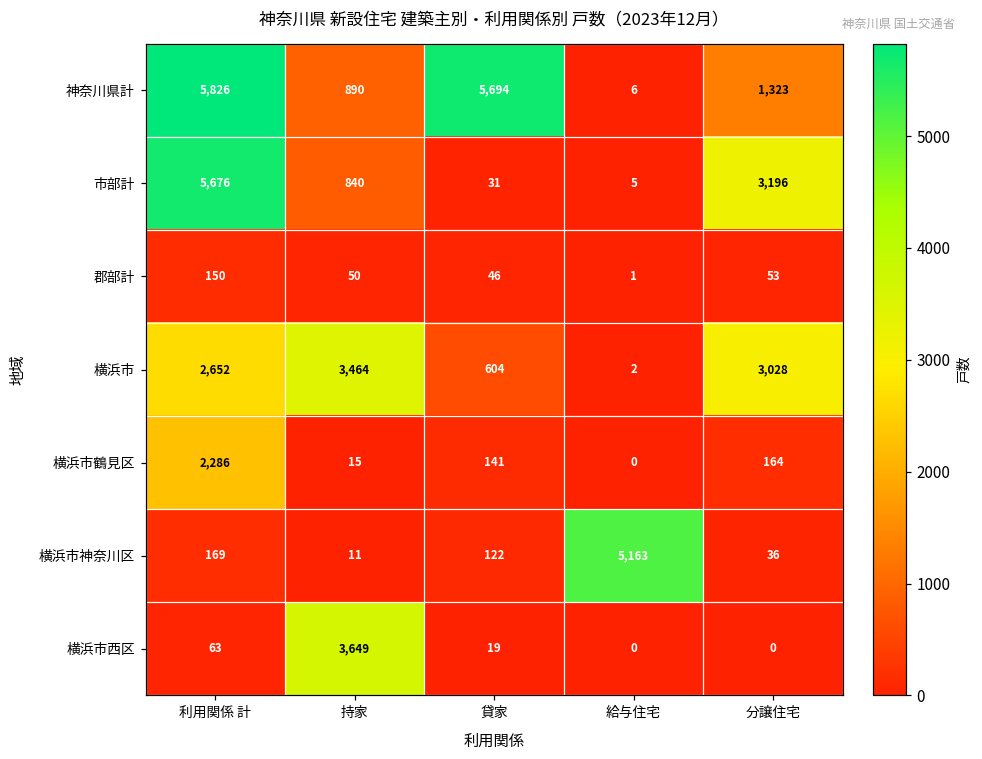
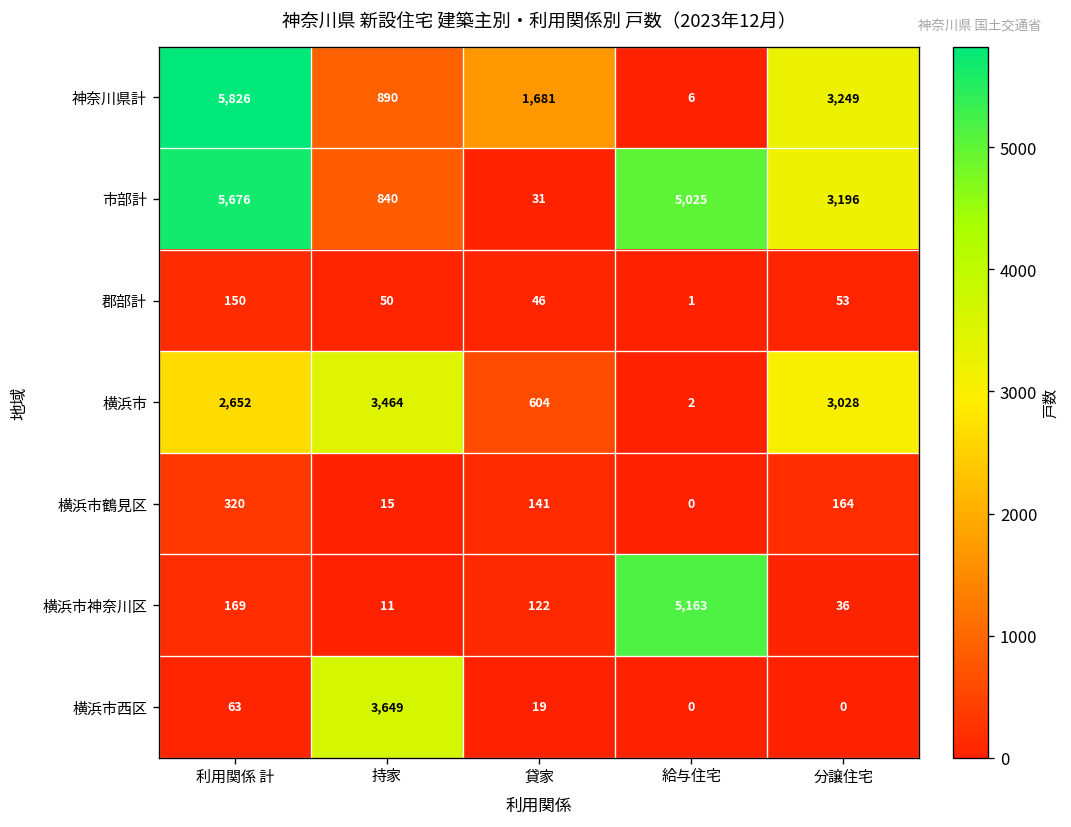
神奈川県計, 貸家: 5,694 -> 1,681
神奈川県計, 分譲住宅: 1,323 -> 3,249
市部計, 給与住宅: 5 -> 5,025
横浜市鶴見区, 利用関係 計: 2,286 -> 320
